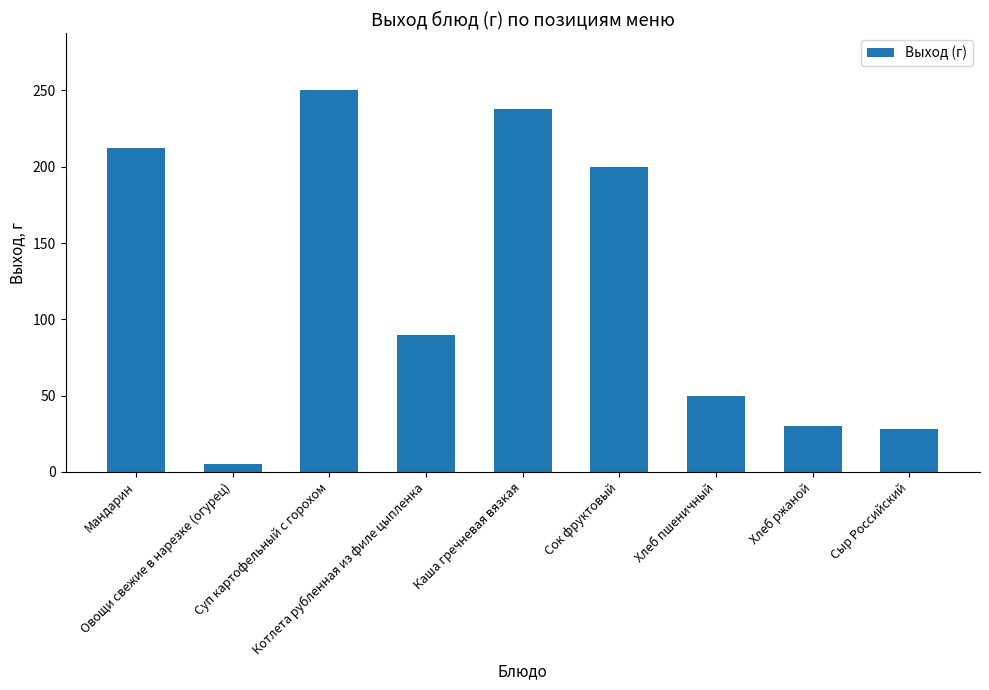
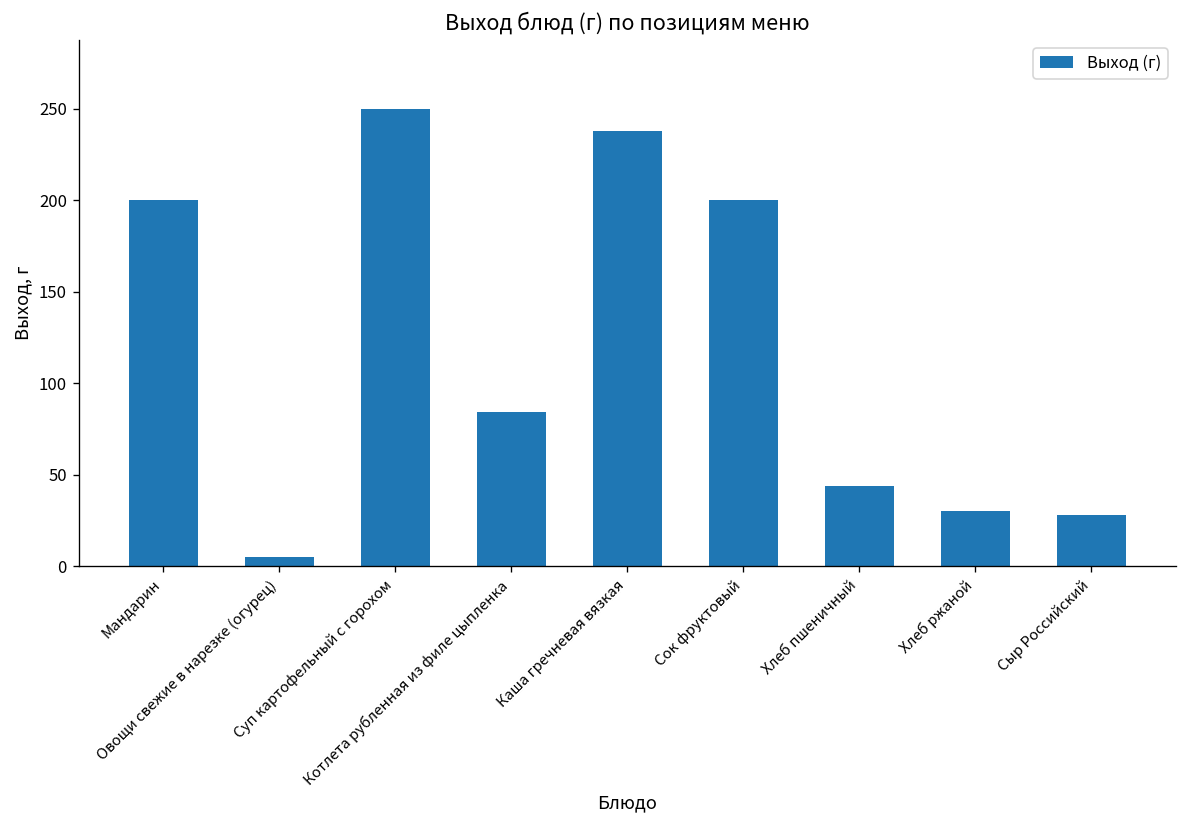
Мандарин: 212 -> 200
Котлета рубленная из филе цыпленка: 90 -> 84
Хлеб пшеничный: 50 -> 44
